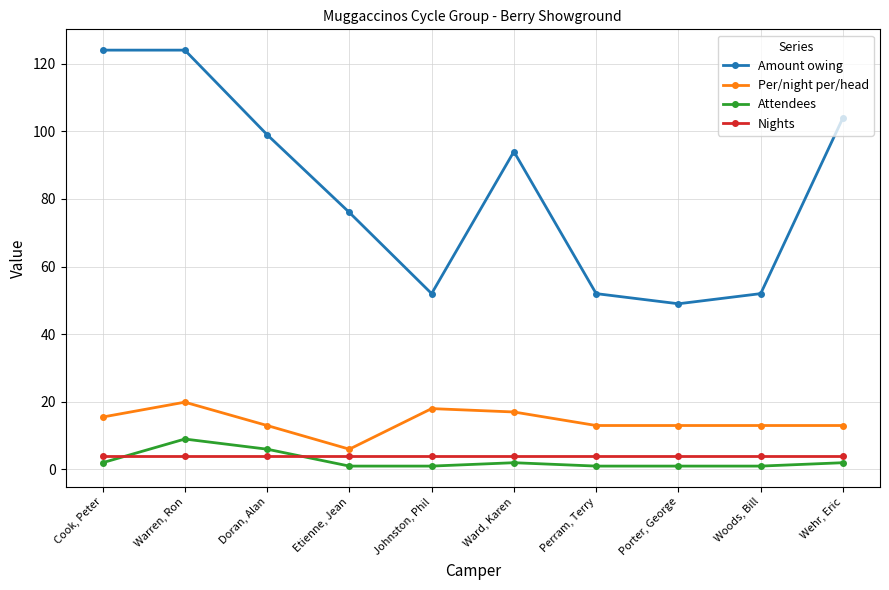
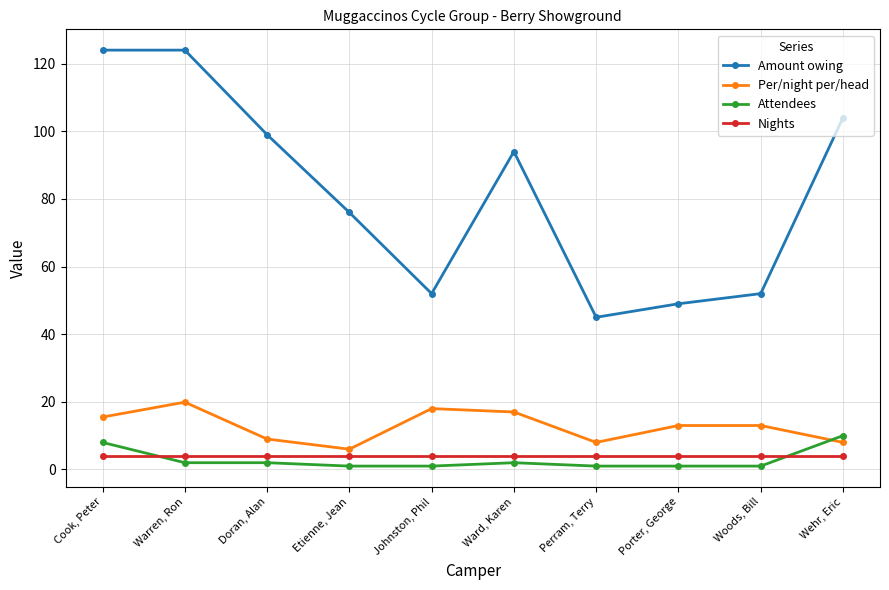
Attendees, Cook, Peter: 2 -> 8
Attendees, Warren, Ron: 9 -> 2
Per/night per/head, Doran, Alan: 13 -> 9
Attendees, Doran, Alan: 6 -> 2
Amount owing, Perram, Terry: 52 -> 45
Per/night per/head, Perram, Terry: 13 -> 8
Per/night per/head, Wehr, Eric: 13 -> 8
Attendees, Wehr, Eric: 2 -> 10
